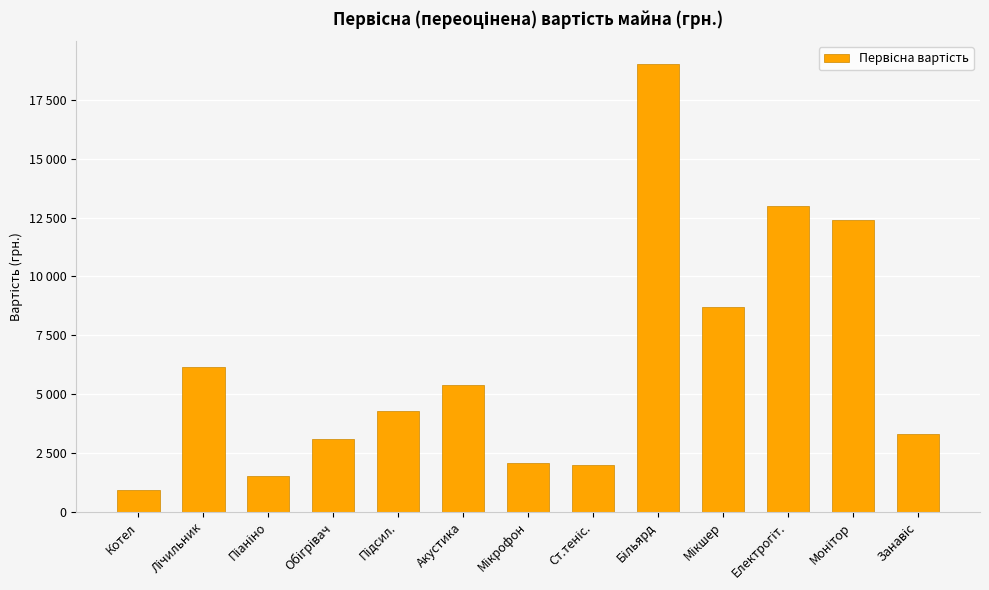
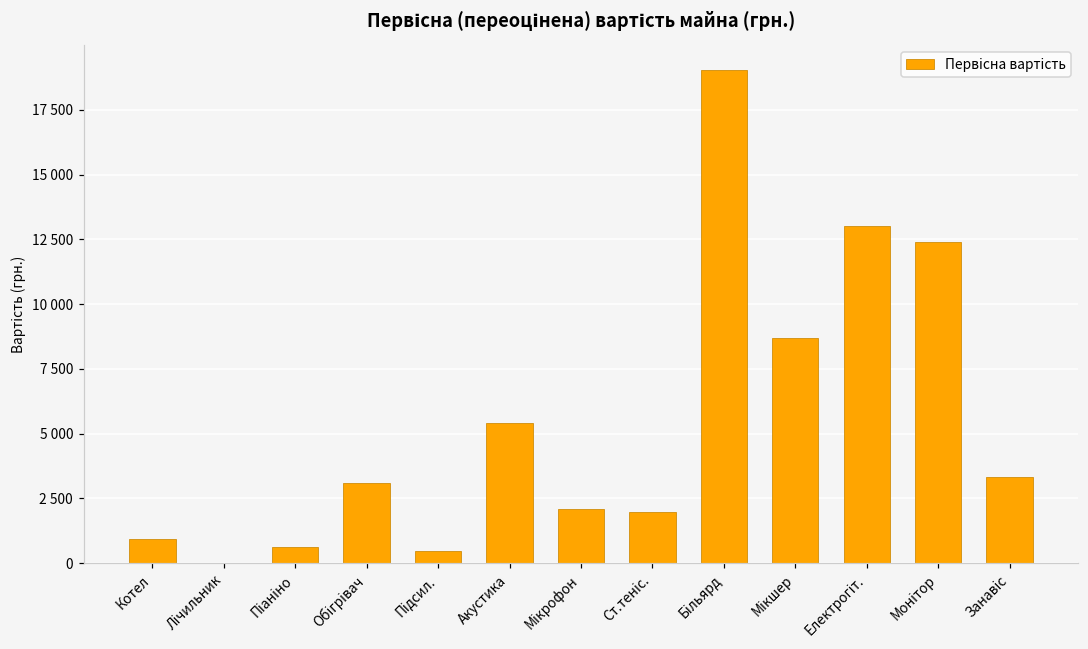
Лічильник: 6200 -> 0
Піаніно: 1500 -> 600
Підсил.: 4300 -> 500
